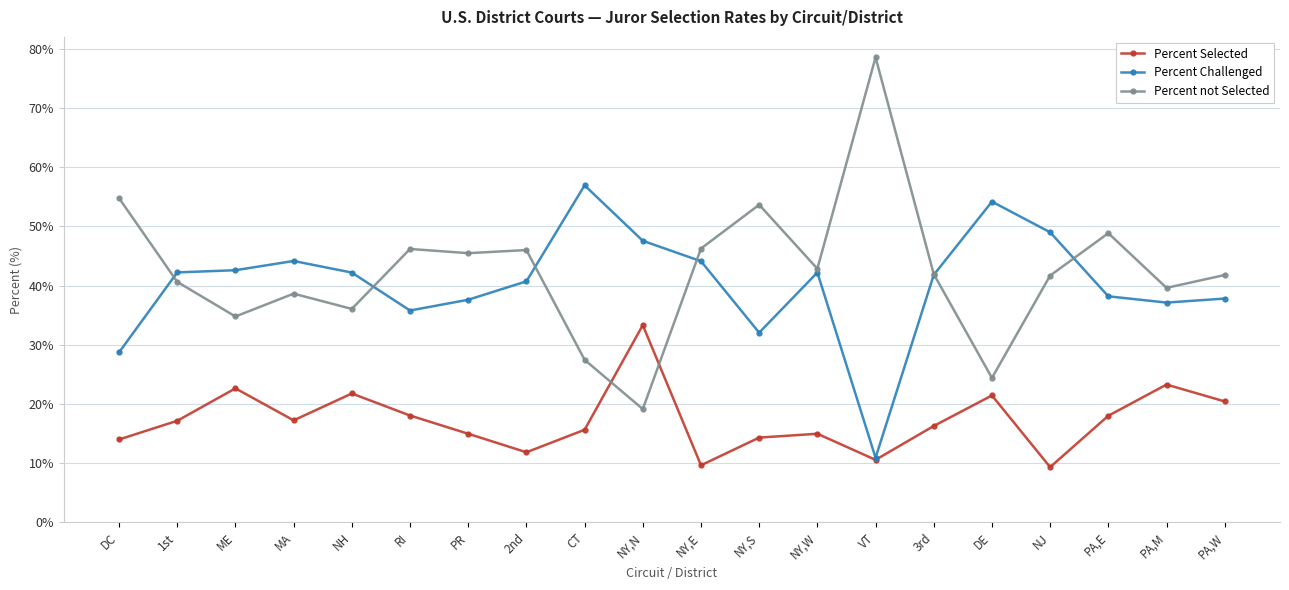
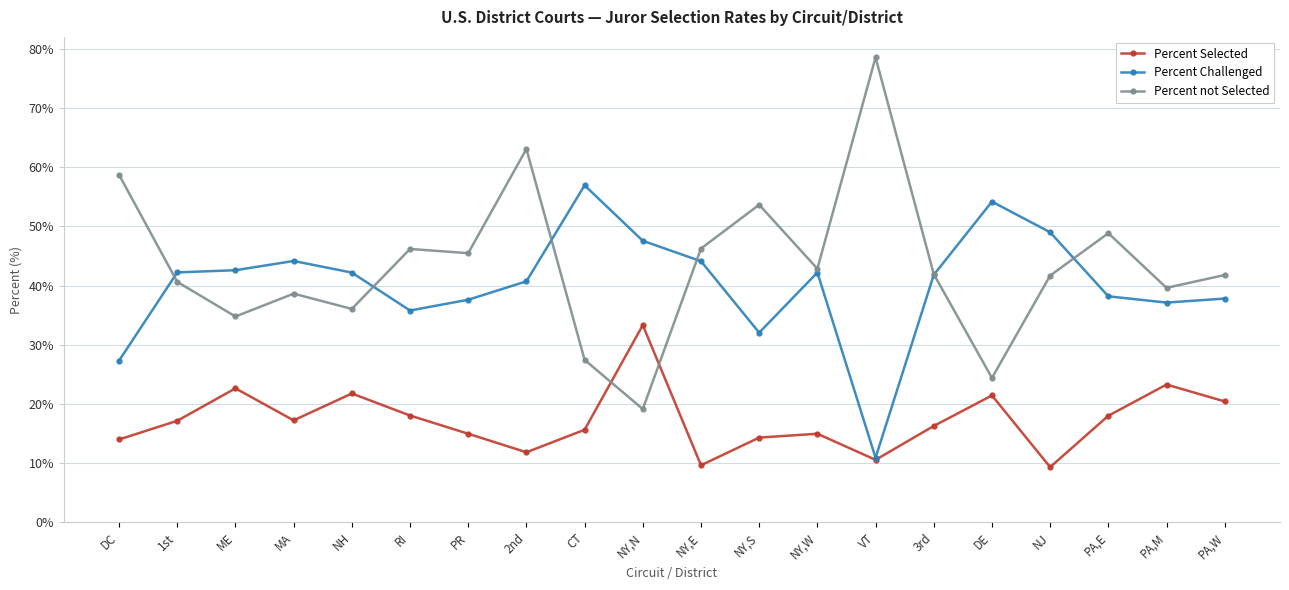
Percent Challenged, DC: 29% -> 27%
Percent not Selected, DC: 55% -> 59%
Percent not Selected, 2nd: 46% -> 63%
